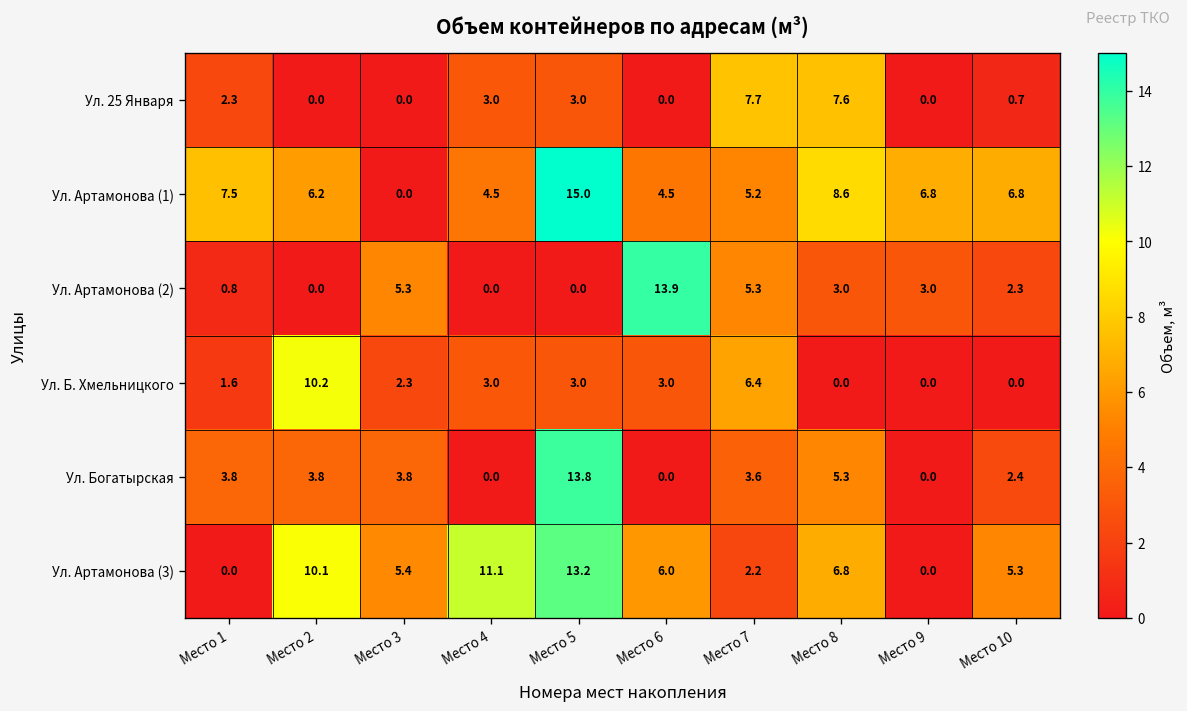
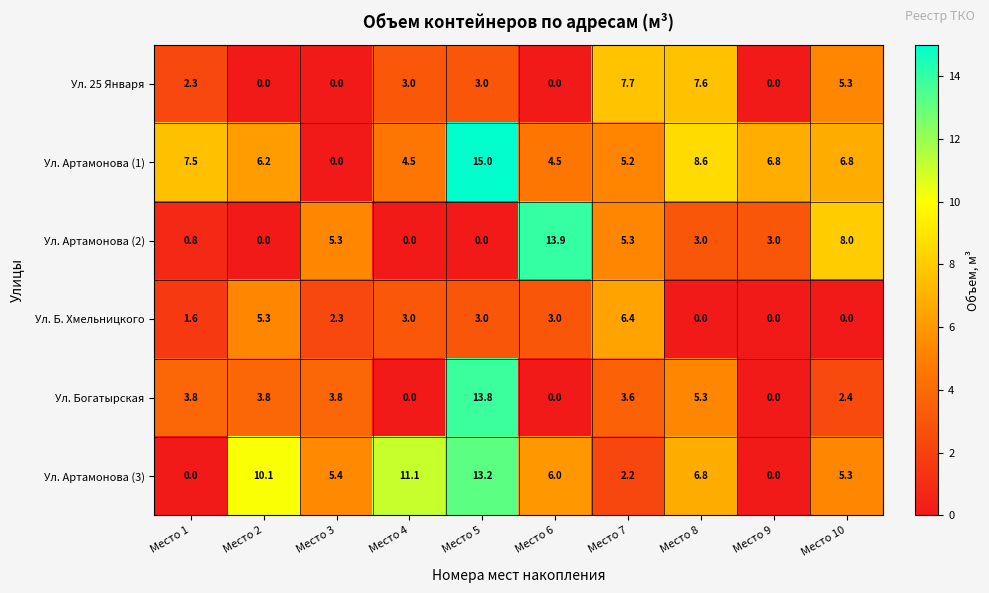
Ул. 25 Января, Место 10: 0.7 -> 5.3
Ул. Артамонова (2), Место 10: 2.3 -> 8.0
Ул. Б. Хмельницкого, Место 2: 10.2 -> 5.3
